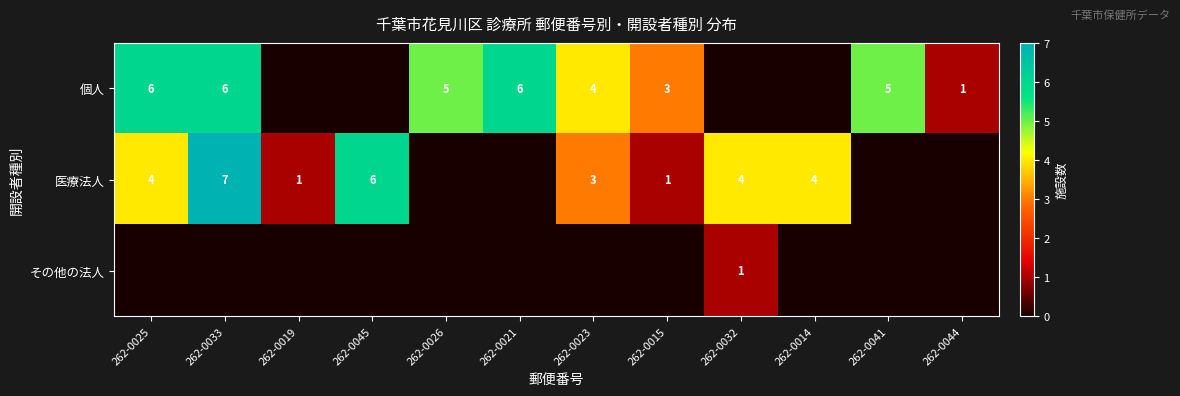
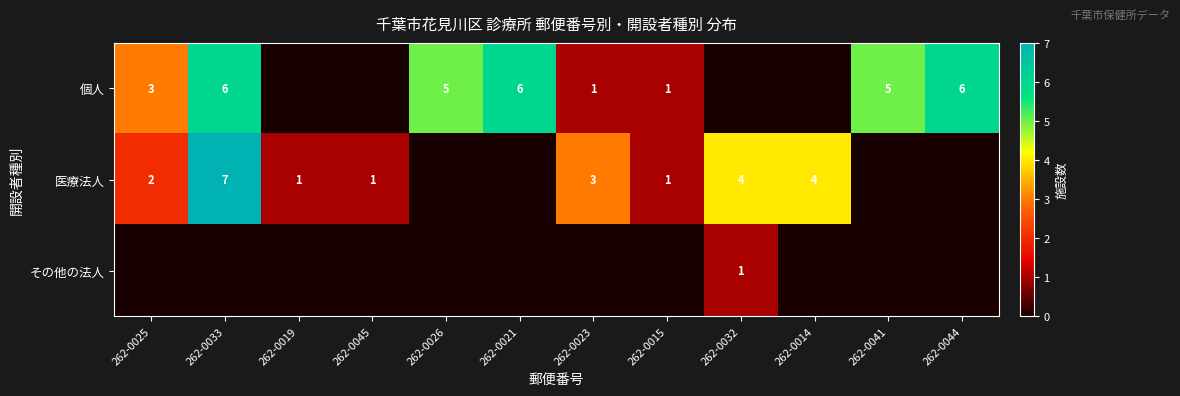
個人, 262-0025: 6 -> 3
個人, 262-0023: 4 -> 1
個人, 262-0015: 3 -> 1
個人, 262-0044: 1 -> 6
医療法人, 262-0025: 4 -> 2
医療法人, 262-0045: 6 -> 1
